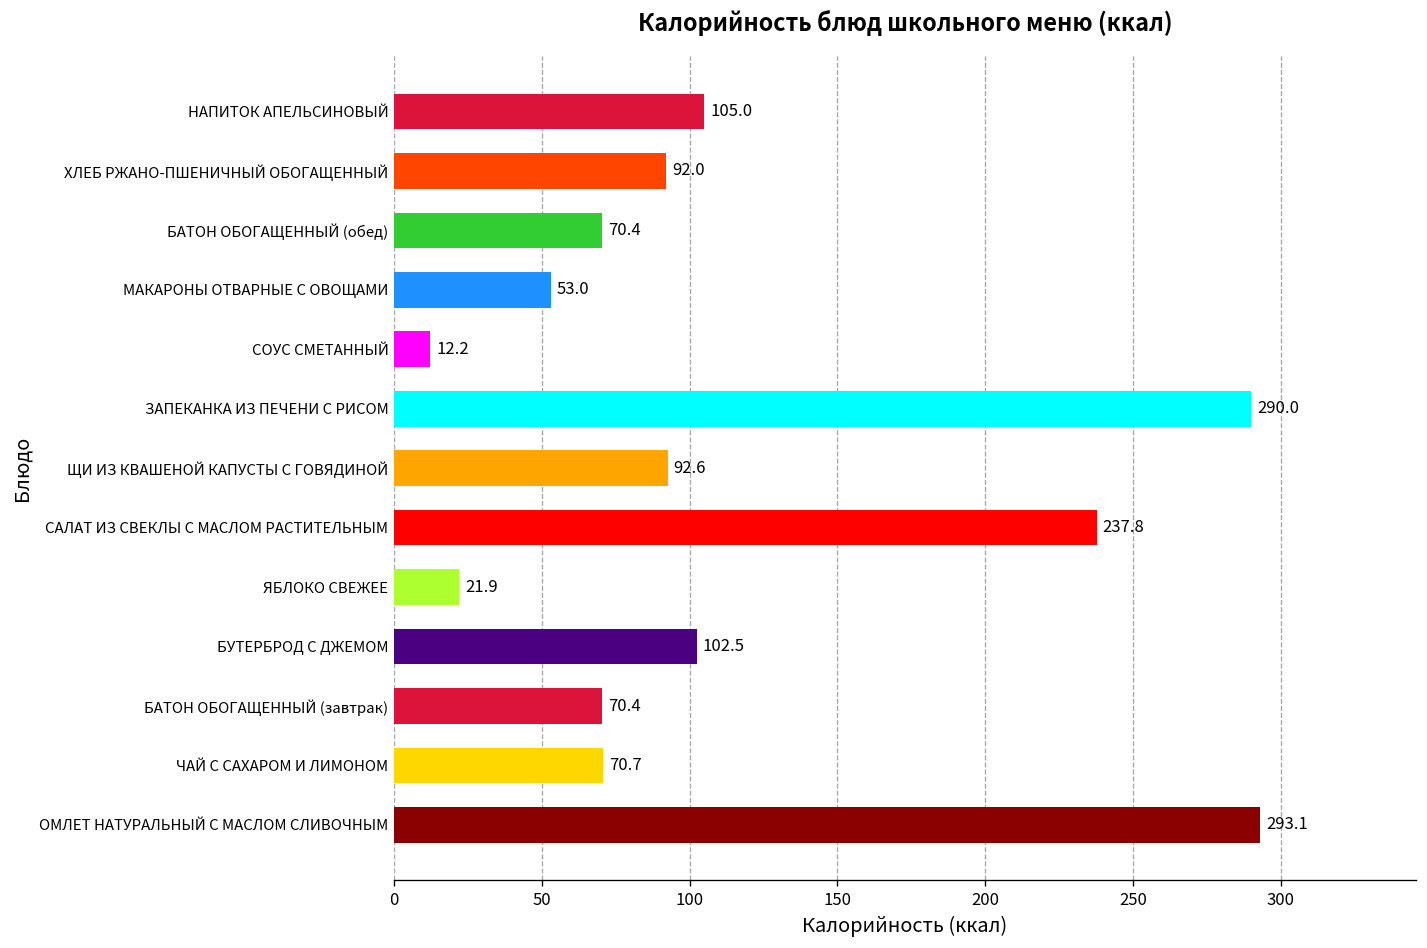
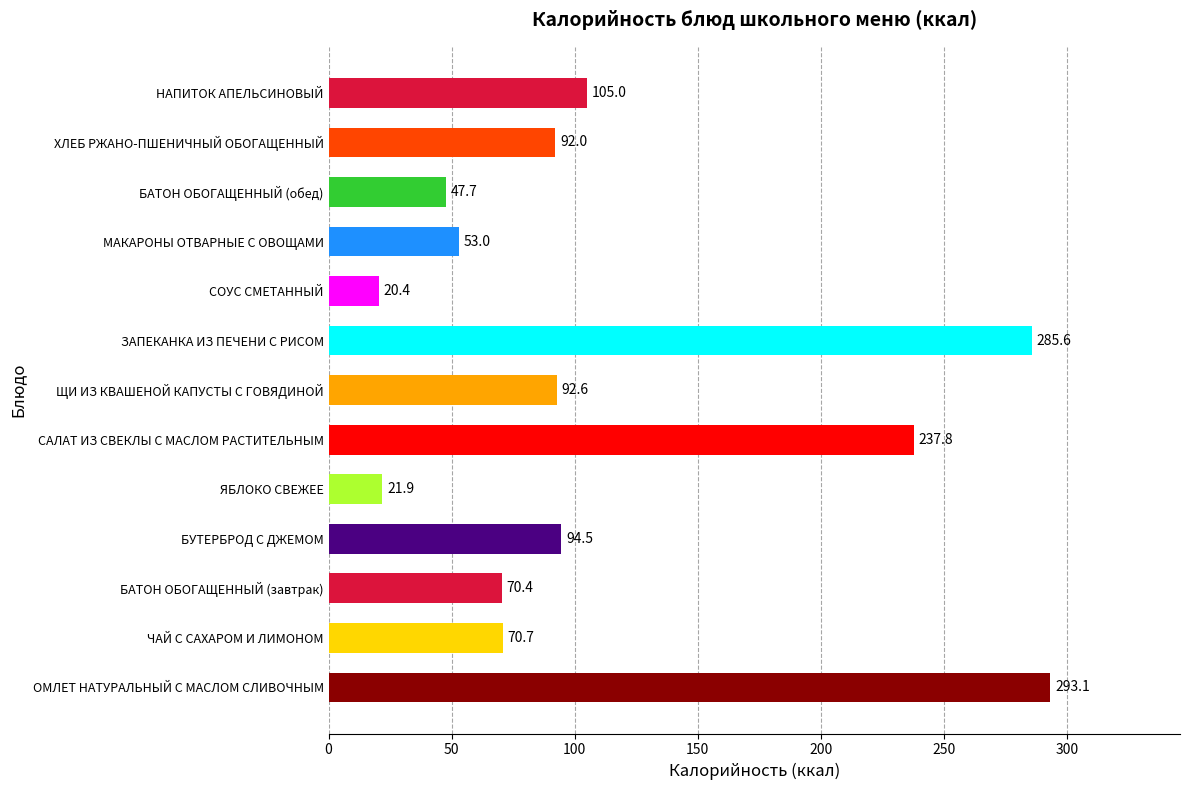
БАТОН ОБОГАЩЕННЫЙ (обед): 70.4 -> 47.7
СОУС СМЕТАННЫЙ: 12.2 -> 20.4
ЗАПЕКАНКА ИЗ ПЕЧЕНИ С РИСОМ: 290.0 -> 285.6
БУТЕРБРОД С ДЖЕМОМ: 102.5 -> 94.5
